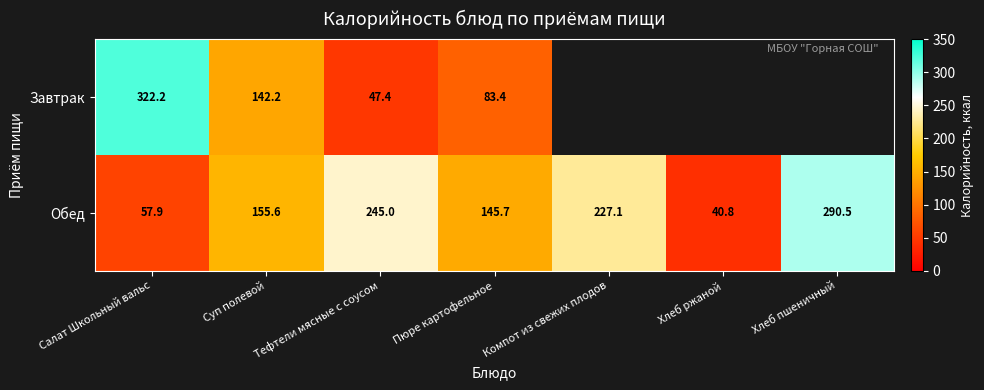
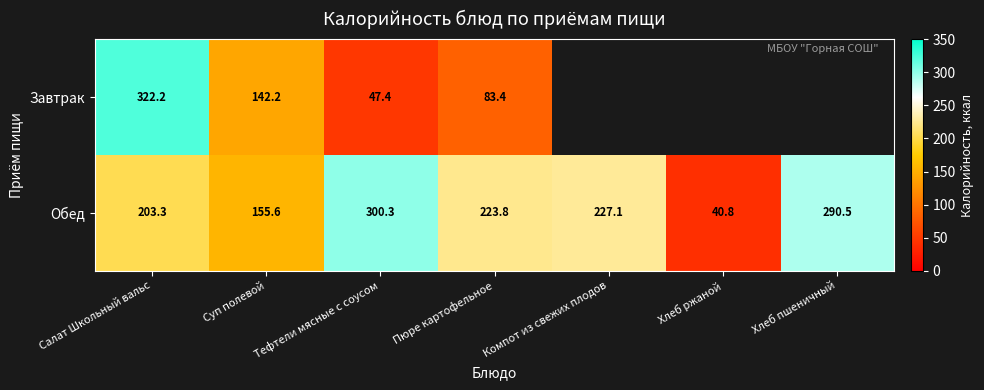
Обед, Салат Школьный вальс: 57.9 -> 203.3
Обед, Тефтели мясные с соусом: 245.0 -> 300.3
Обед, Пюре картофельное: 145.7 -> 223.8
